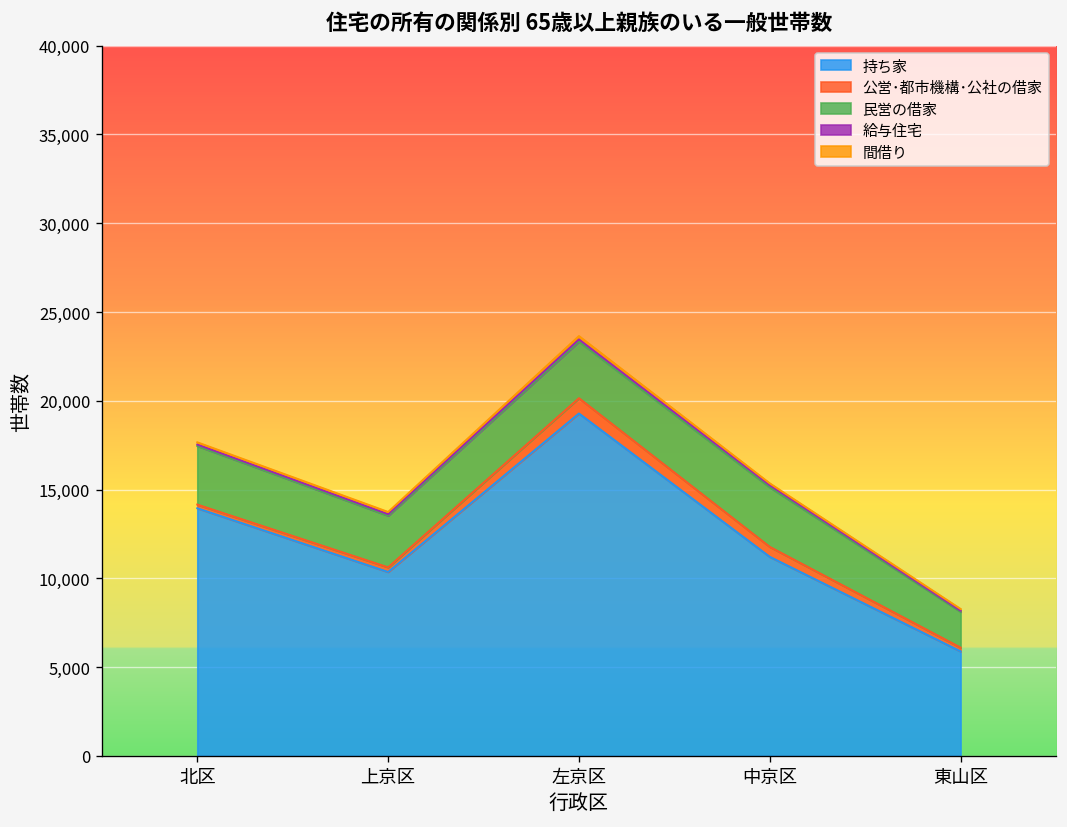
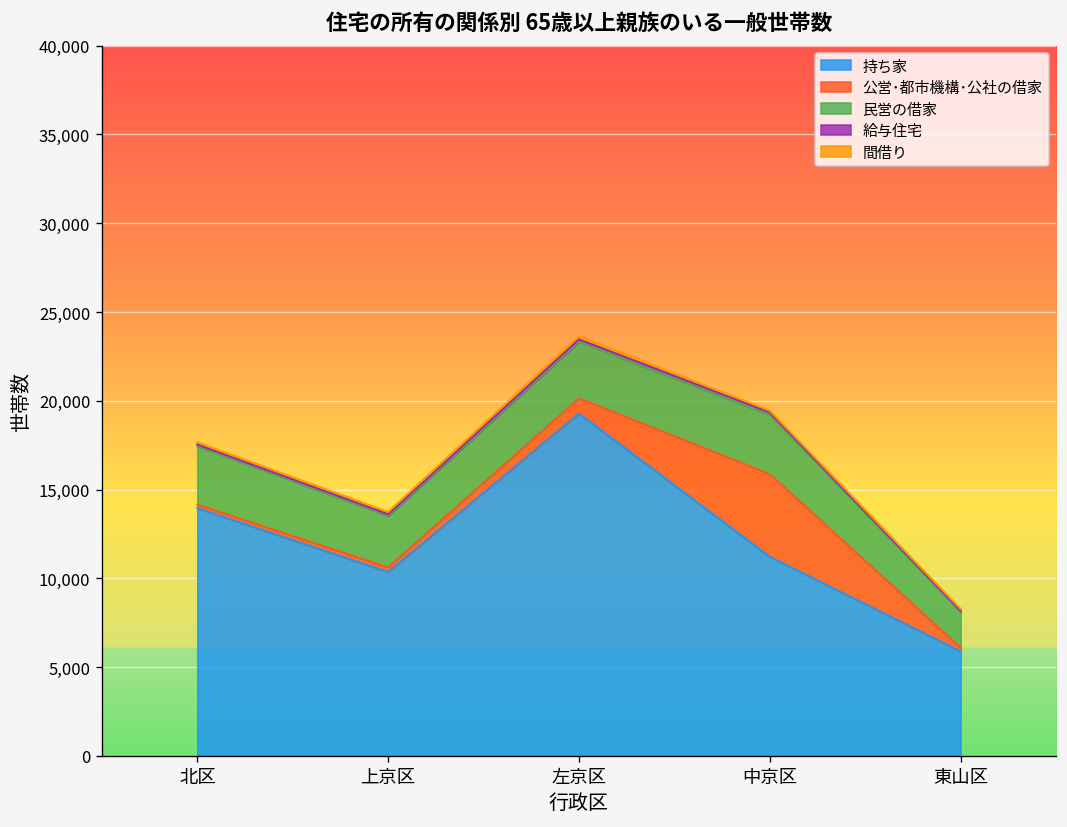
公営･都市機構･公社の借家, 中京区: 600 -> 4,700
